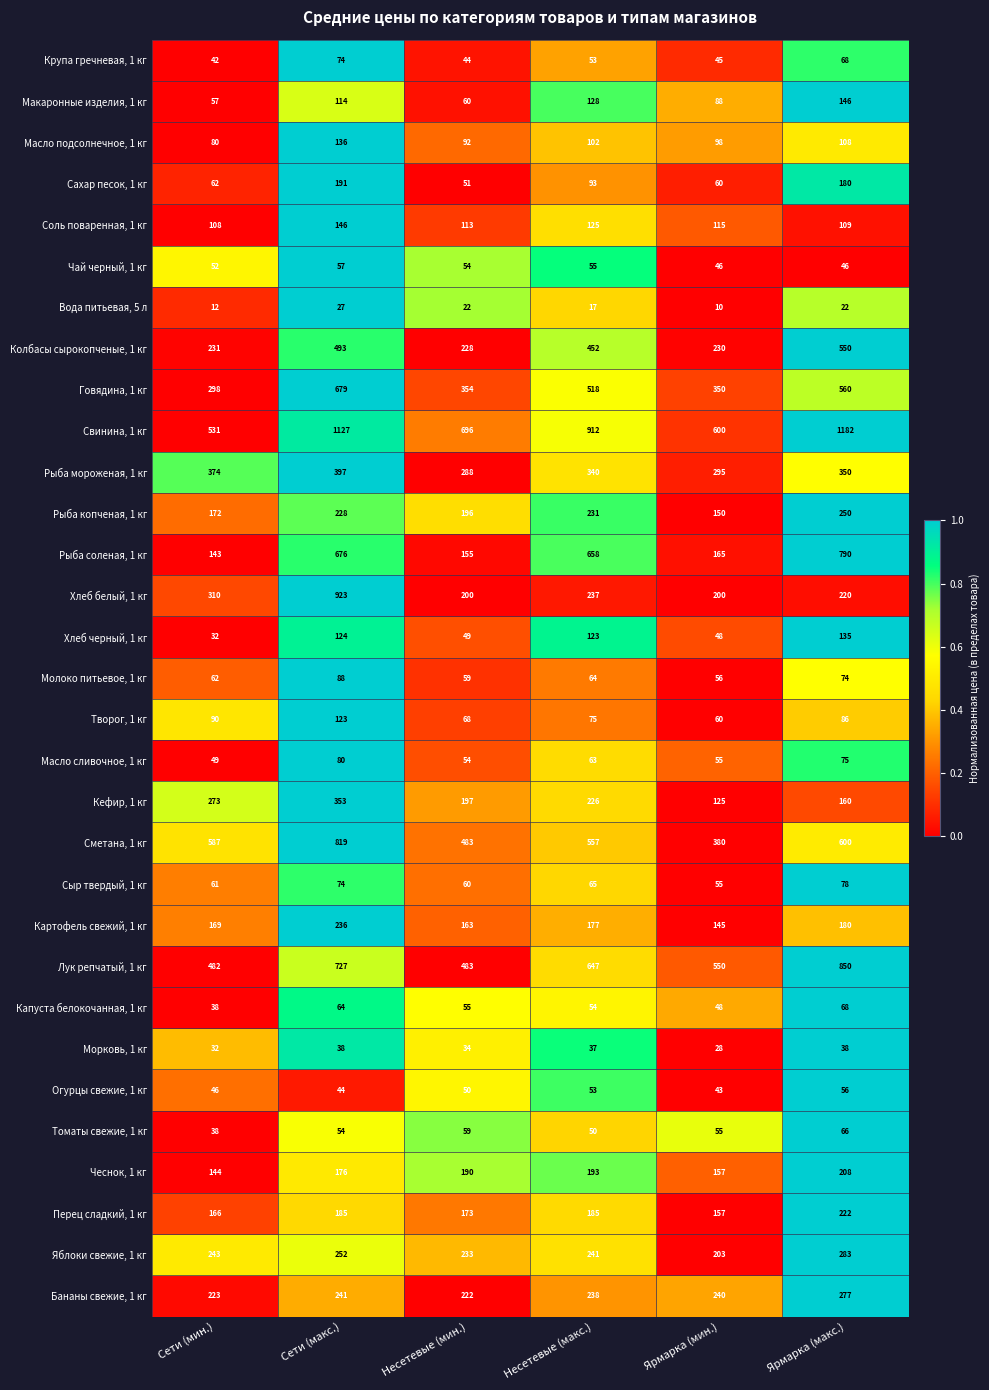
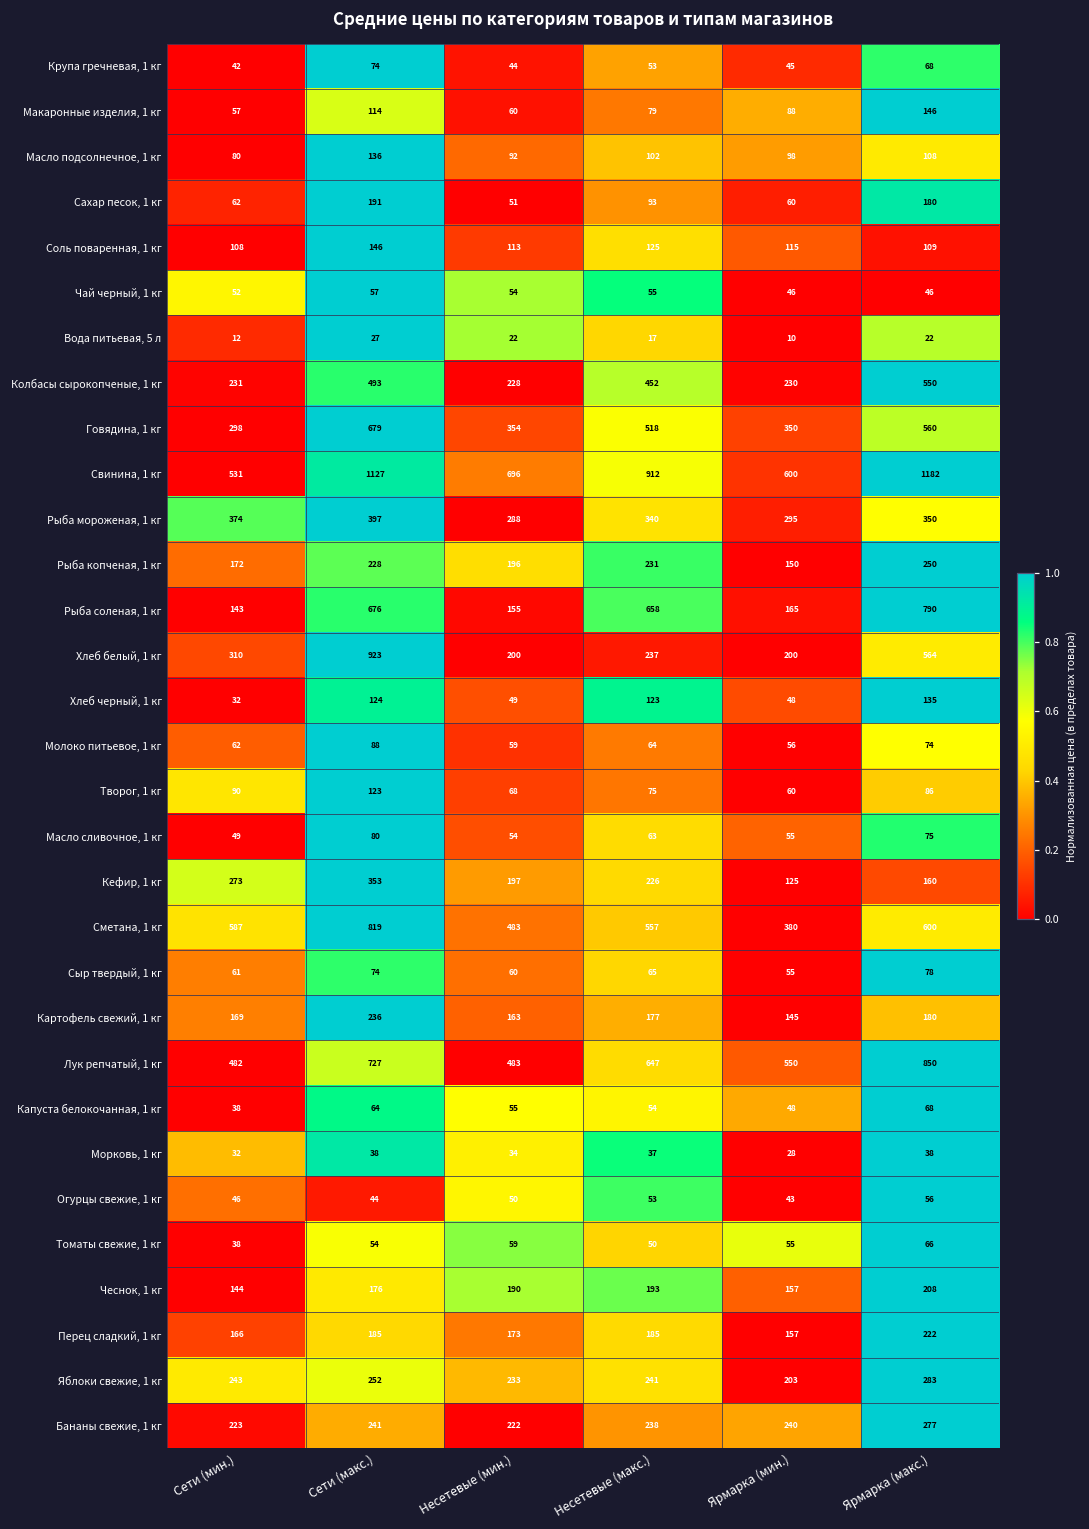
Макаронные изделия, 1 кг, Несетевые (макс.): 128 -> 79
Хлеб белый, 1 кг, Ярмарка (макс.): 220 -> 564
